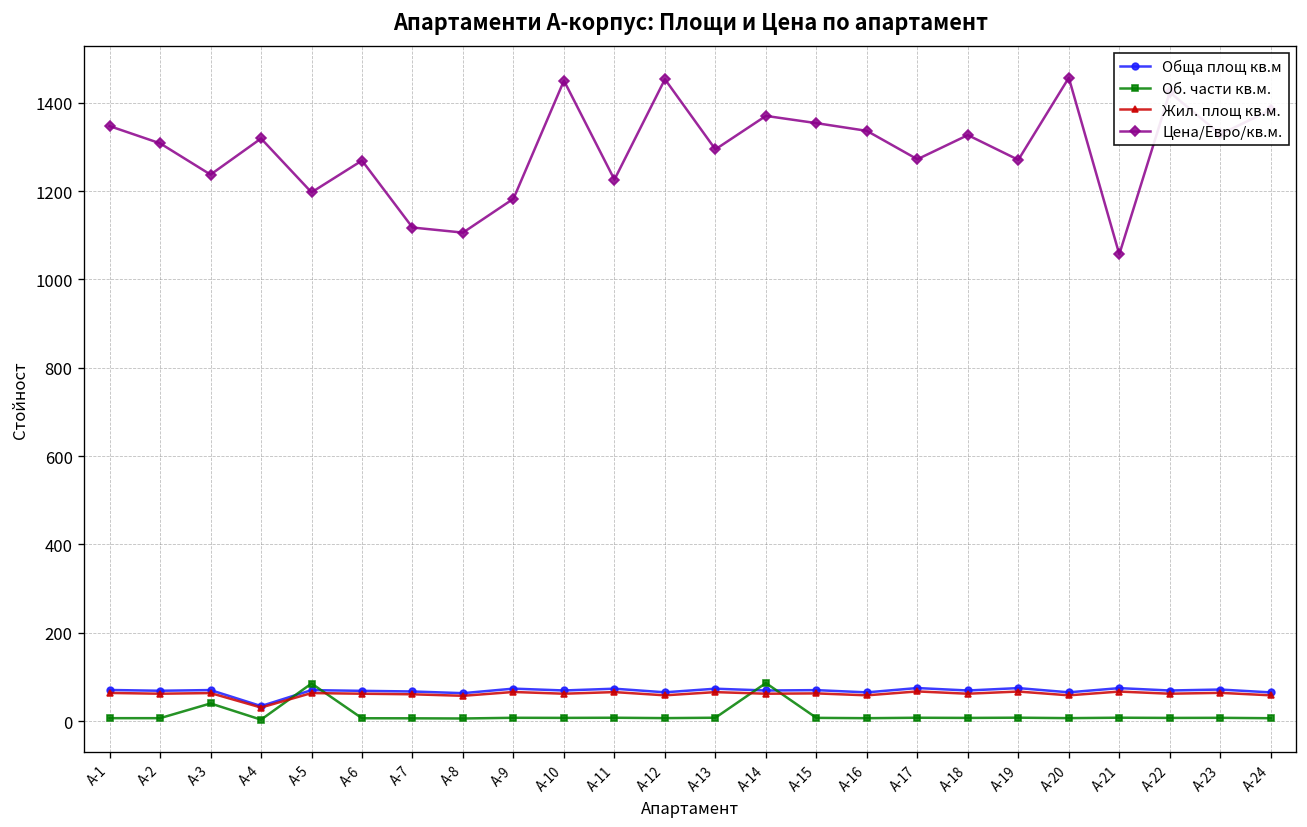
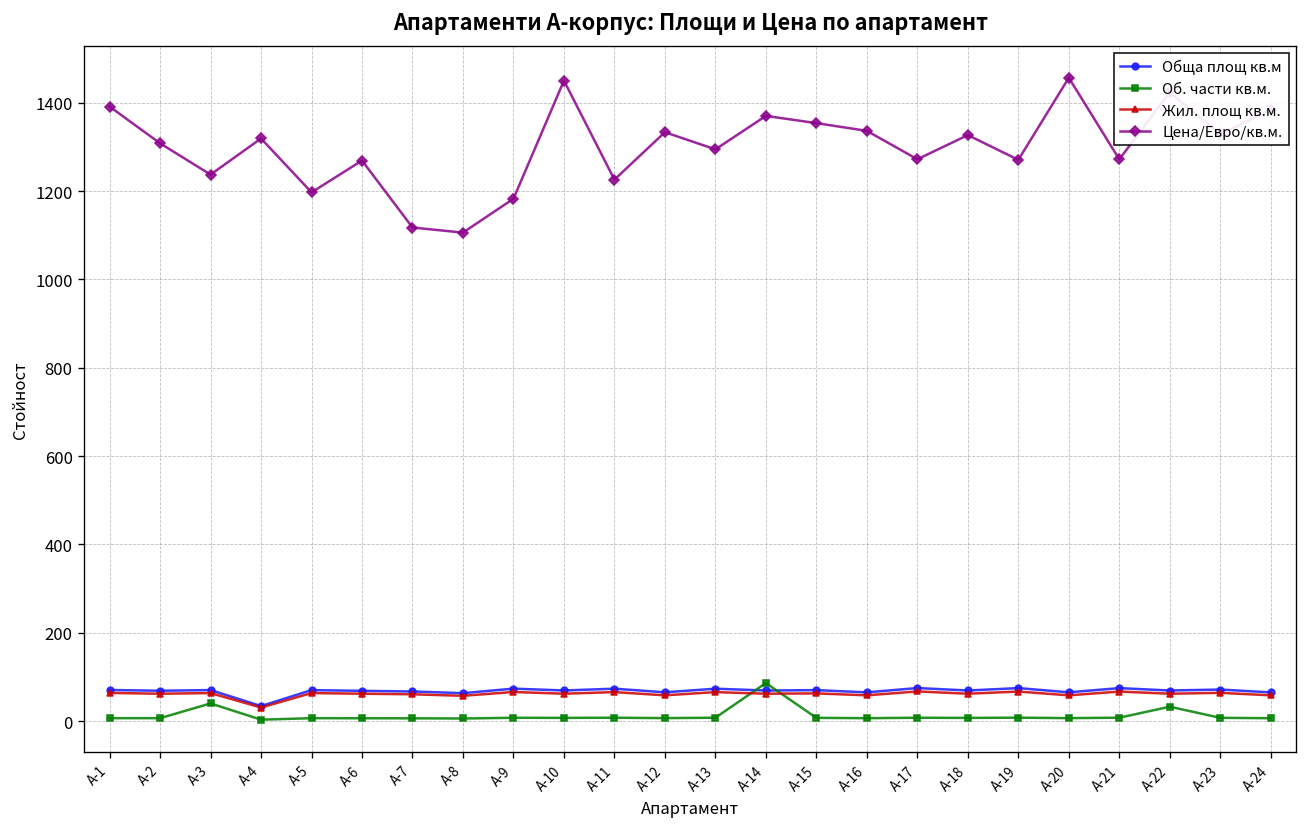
Цена/Евро/кв.м., А-1: 1350 -> 1390
Об. части кв.м., А-5: 90 -> 10
Цена/Евро/кв.м., А-12: 1450 -> 1330
Цена/Евро/кв.м., А-21: 1060 -> 1270
Об. части кв.м., А-22: 10 -> 30
